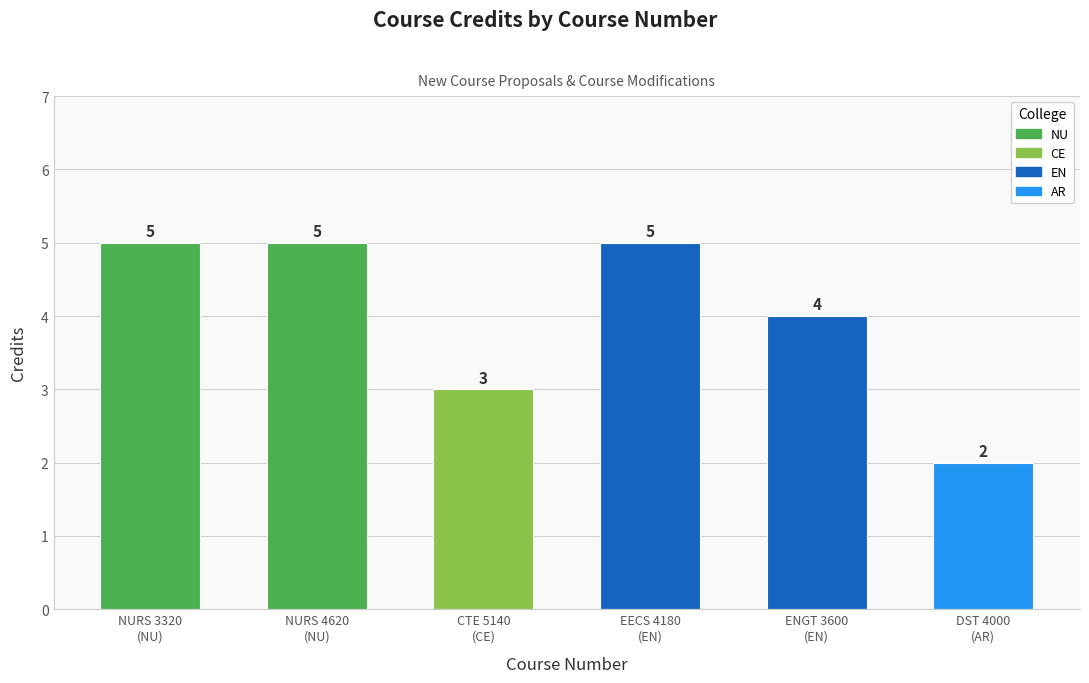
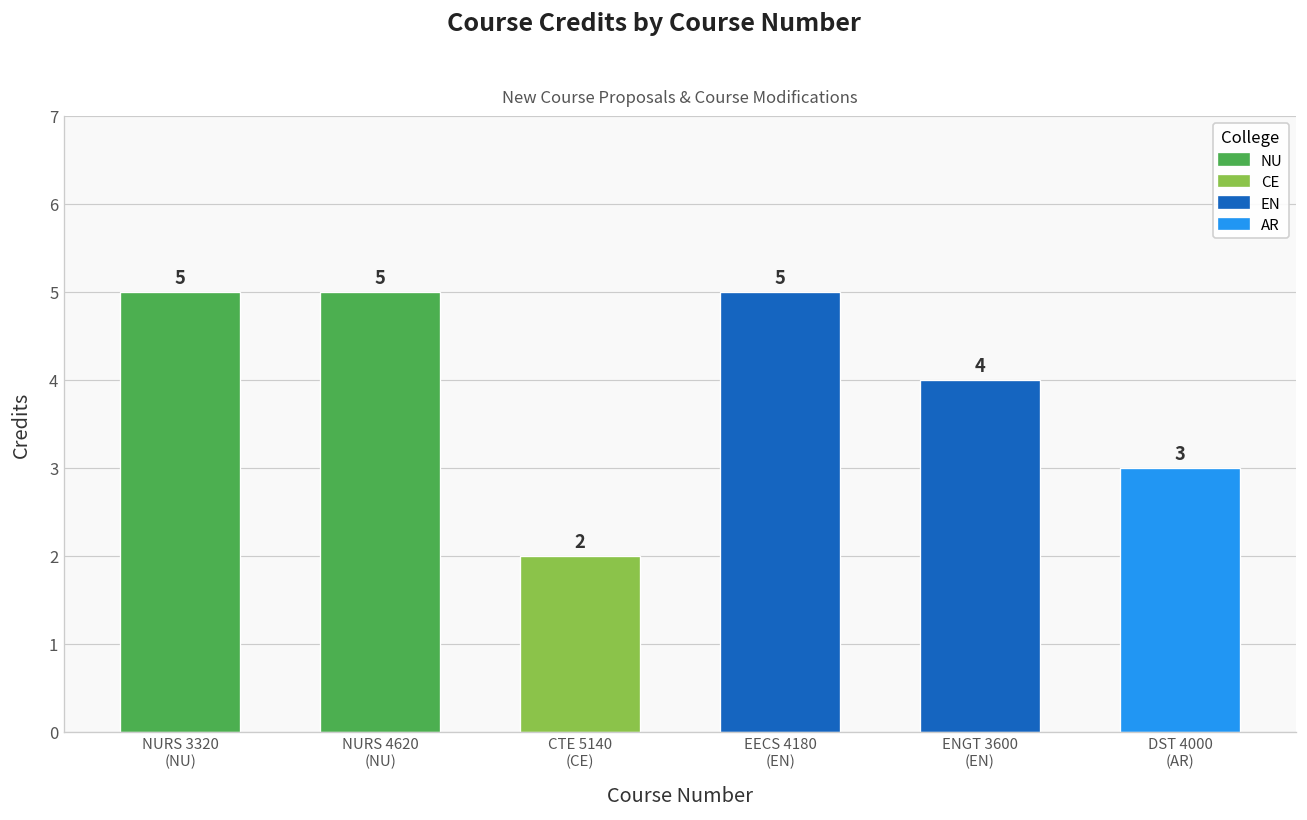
CTE 5140 (CE): 3 -> 2
DST 4000 (AR): 2 -> 3
